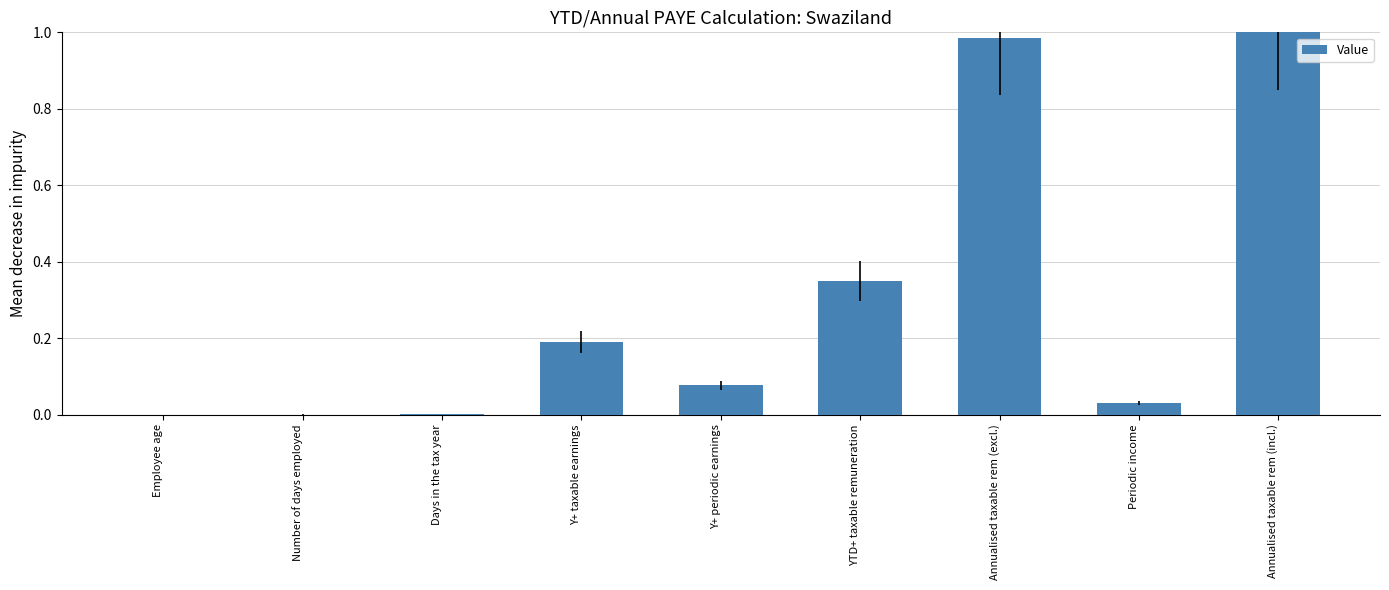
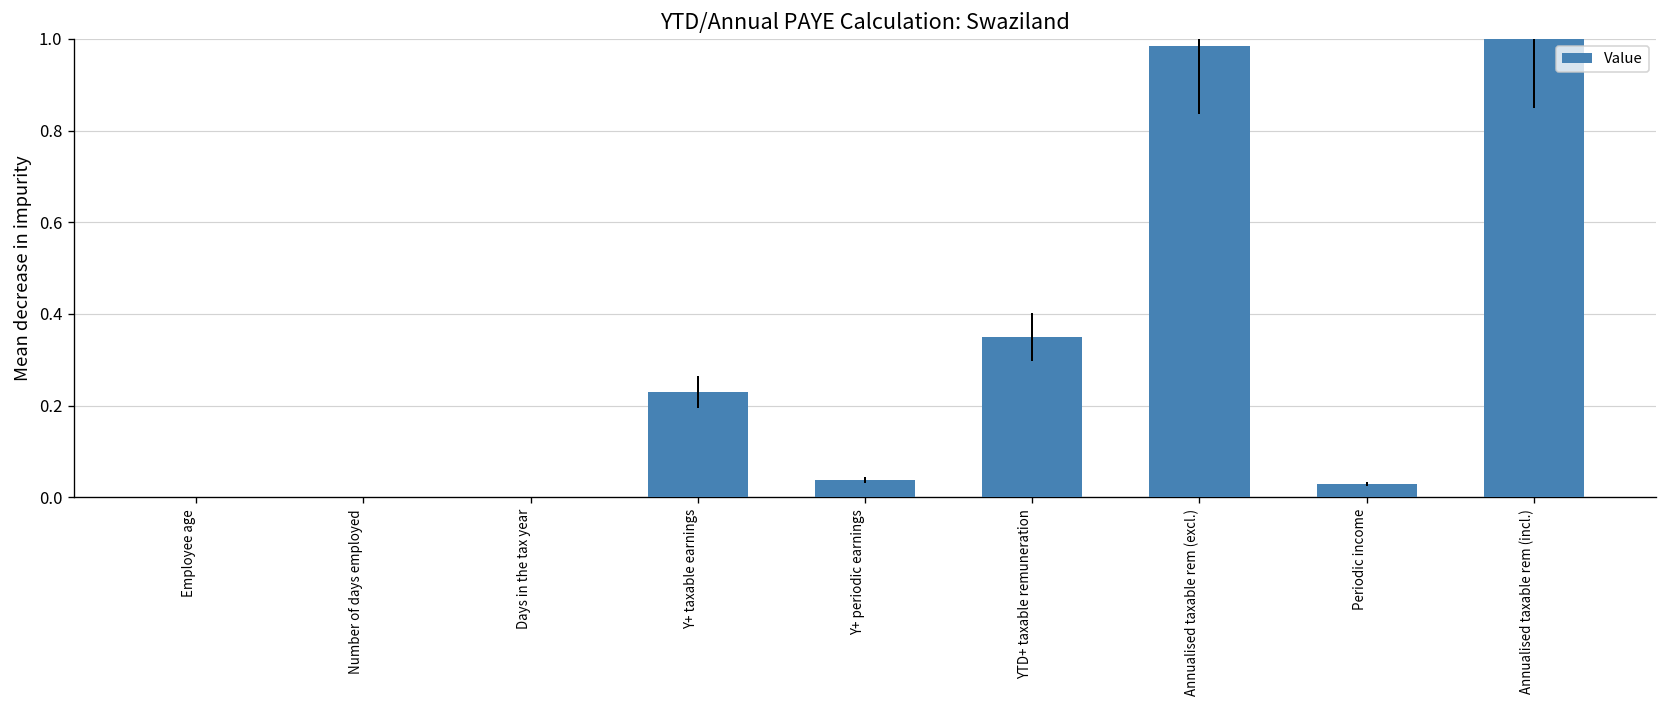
Y+ taxable earnings: 0.19 -> 0.23
Y+ periodic earnings: 0.08 -> 0.04
